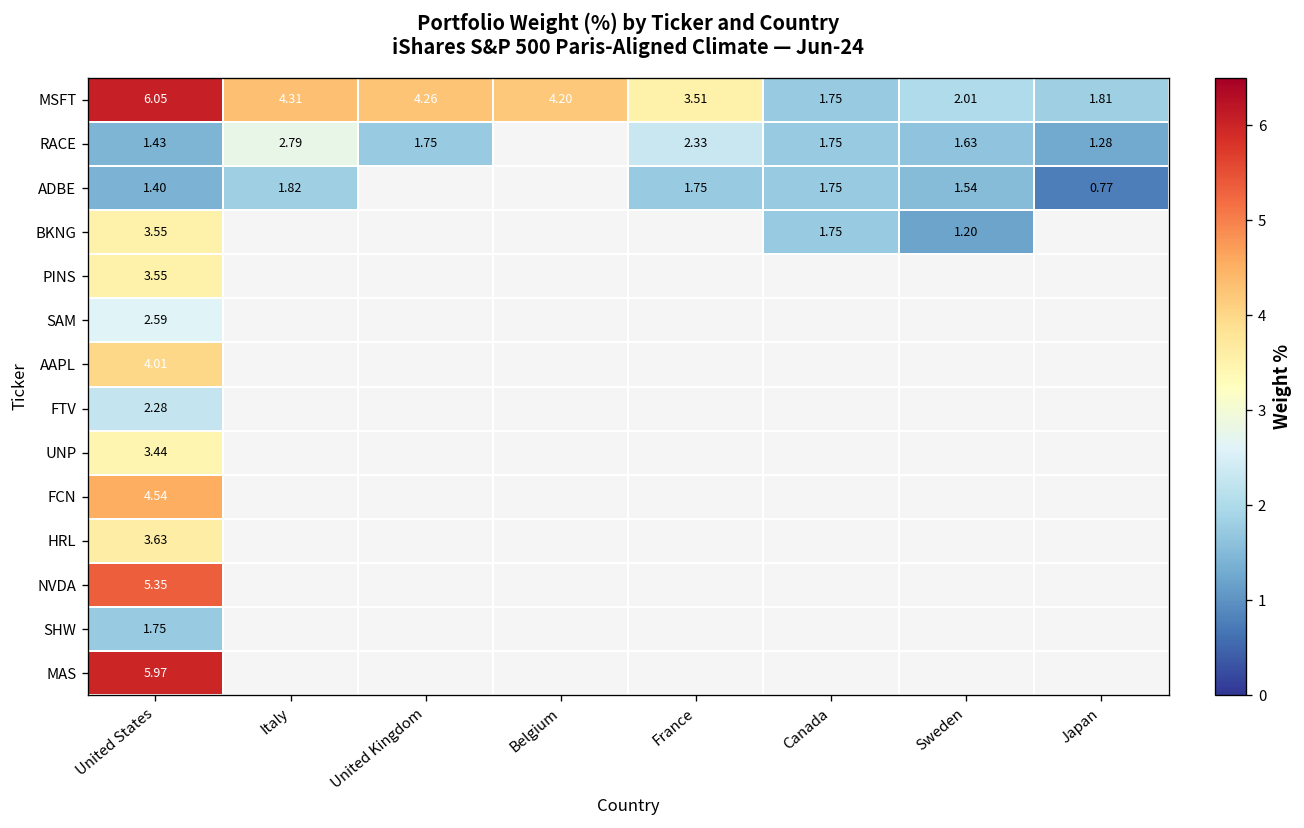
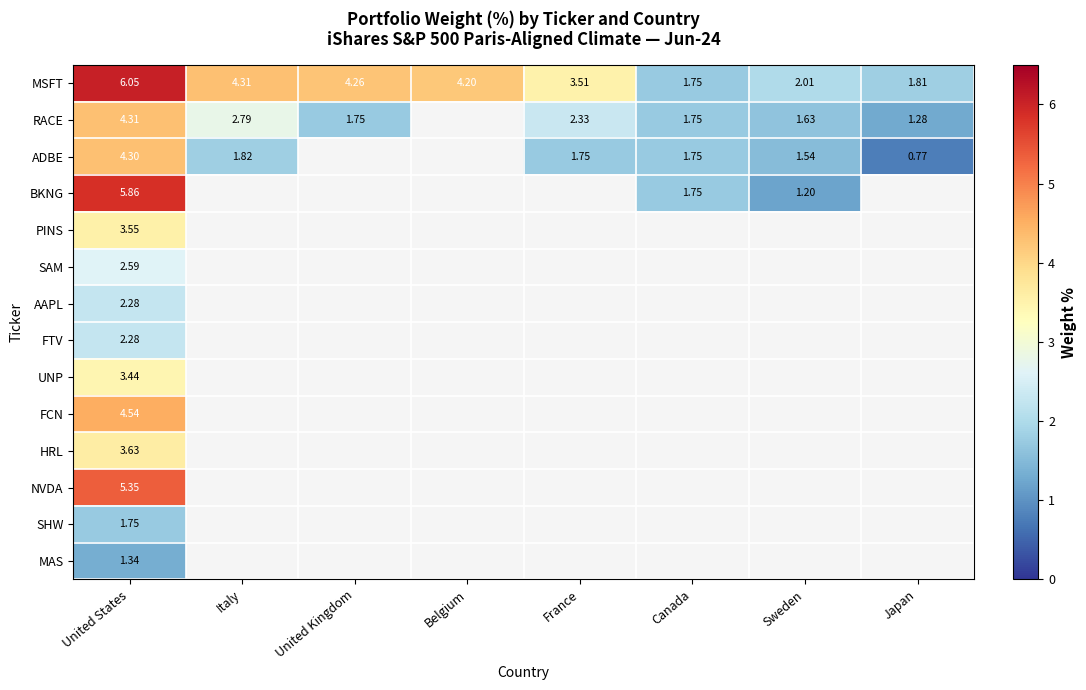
RACE, United States: 1.43 -> 4.31
ADBE, United States: 1.40 -> 4.30
BKNG, United States: 3.55 -> 5.86
AAPL, United States: 4.01 -> 2.28
MAS, United States: 5.97 -> 1.34
